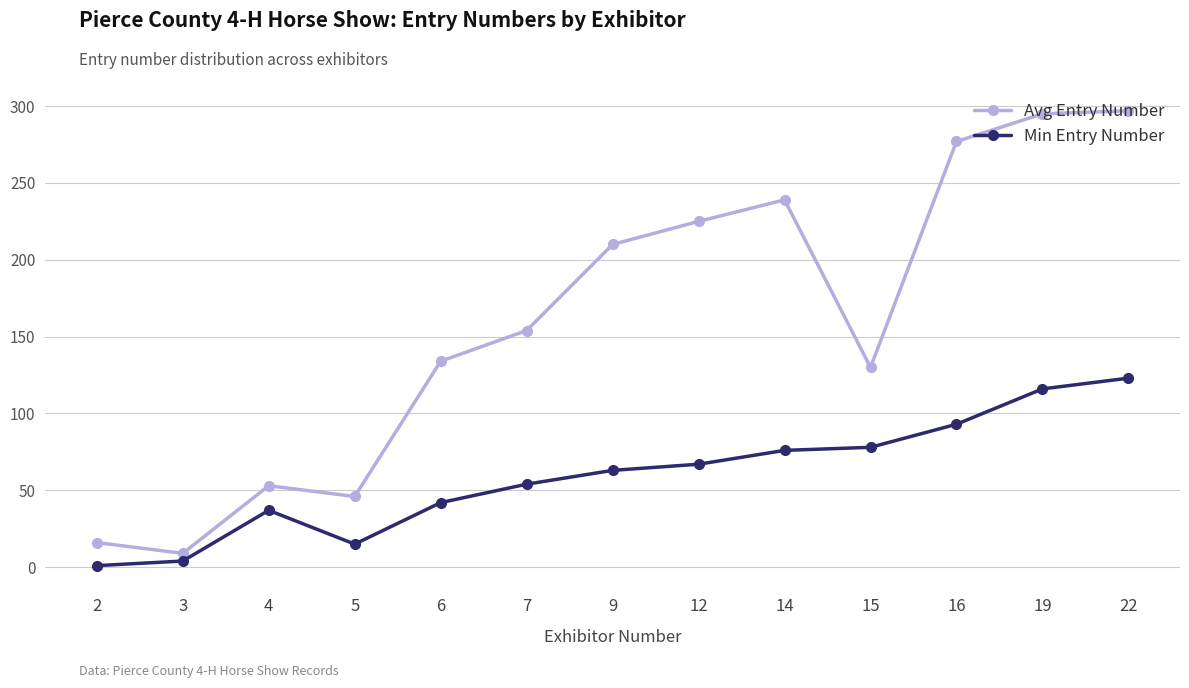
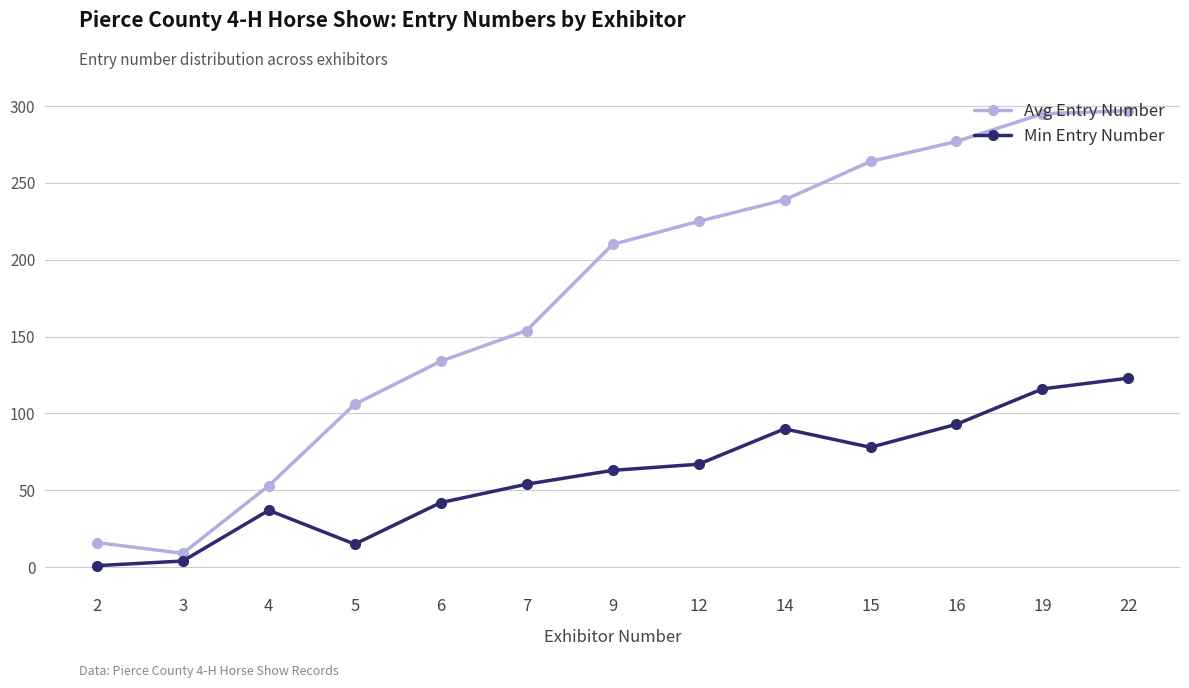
Avg Entry Number, 5: 46 -> 106
Min Entry Number, 14: 76 -> 90
Avg Entry Number, 15: 130 -> 264
